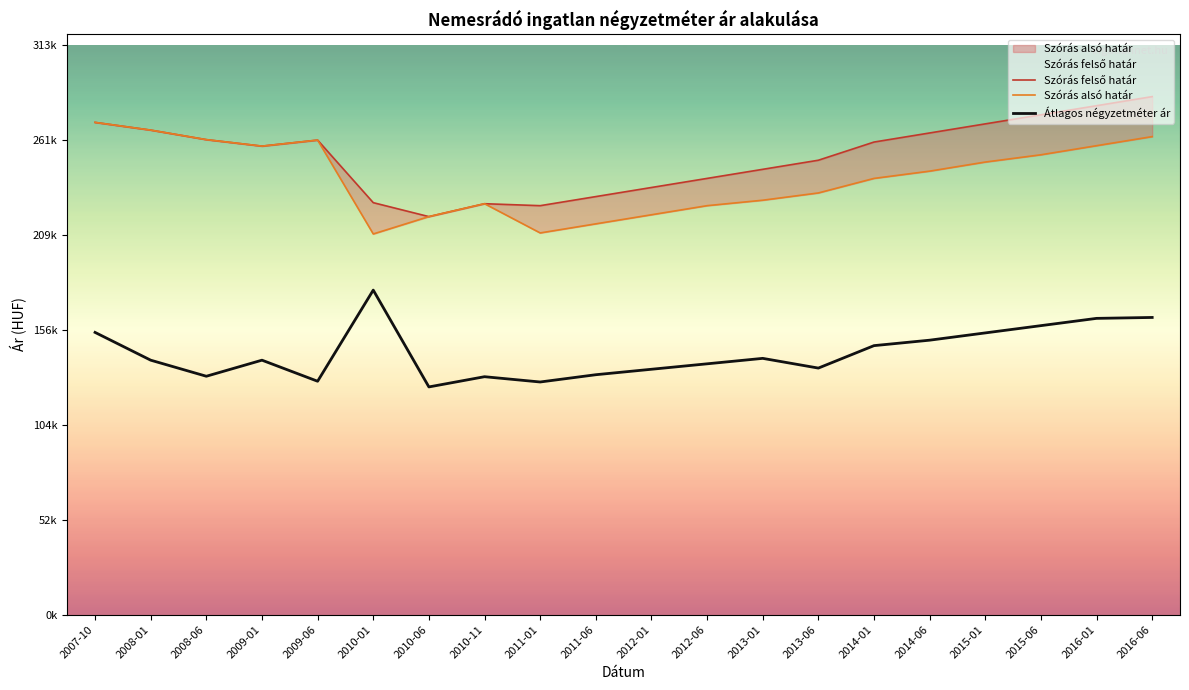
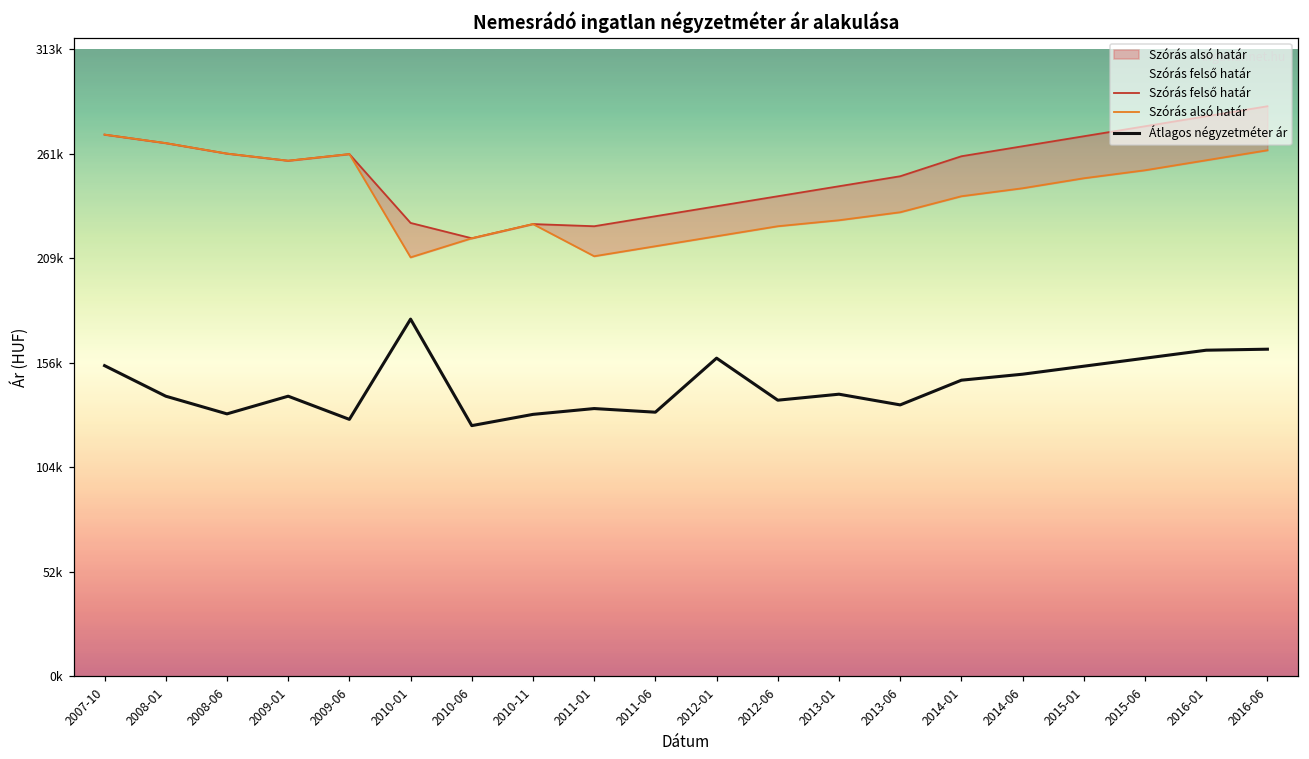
Átlagos négyzetméter ár, 2011-01: 128000 -> 134000
Átlagos négyzetméter ár, 2012-01: 135000 -> 159000
